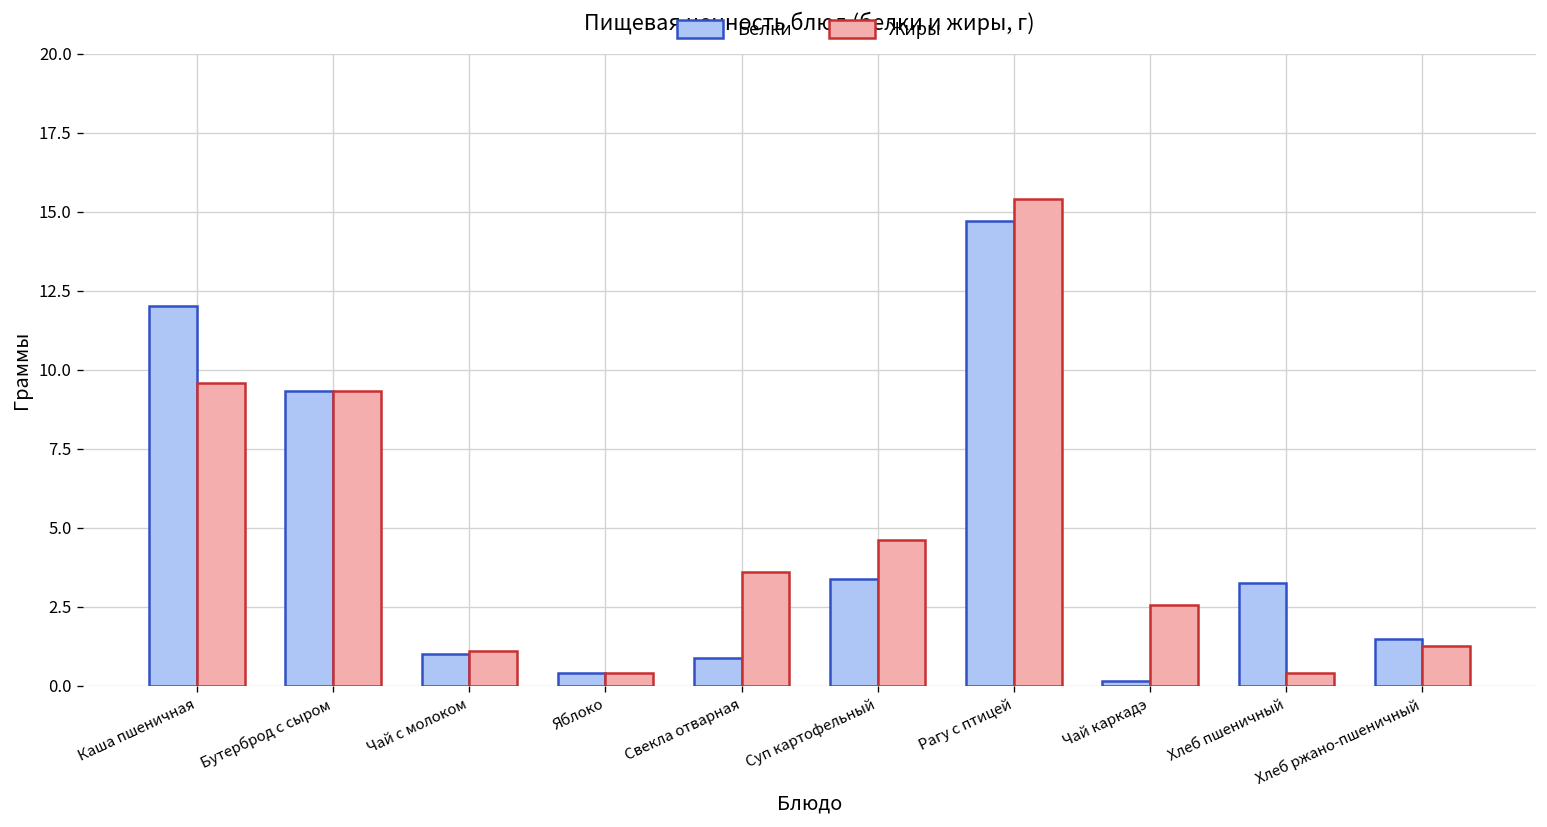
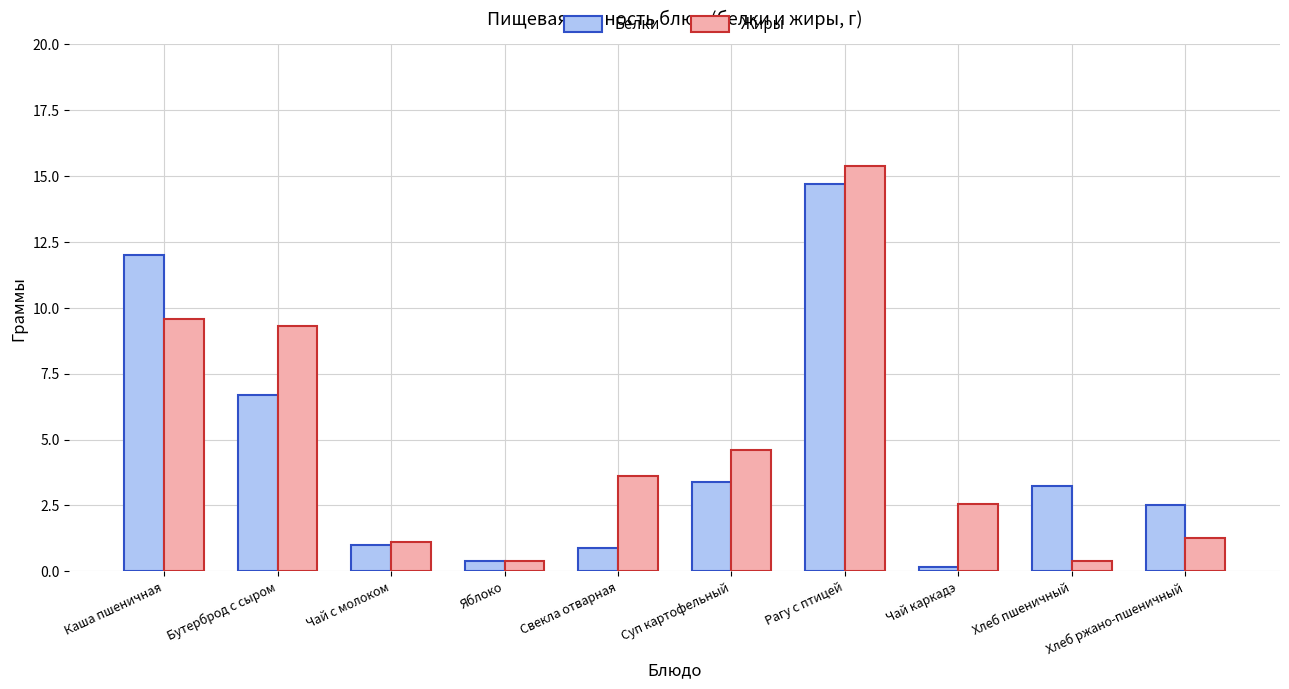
Белки, Бутерброд с сыром: 9.3 -> 6.7
Белки, Хлеб ржано-пшеничный: 1.5 -> 2.5
